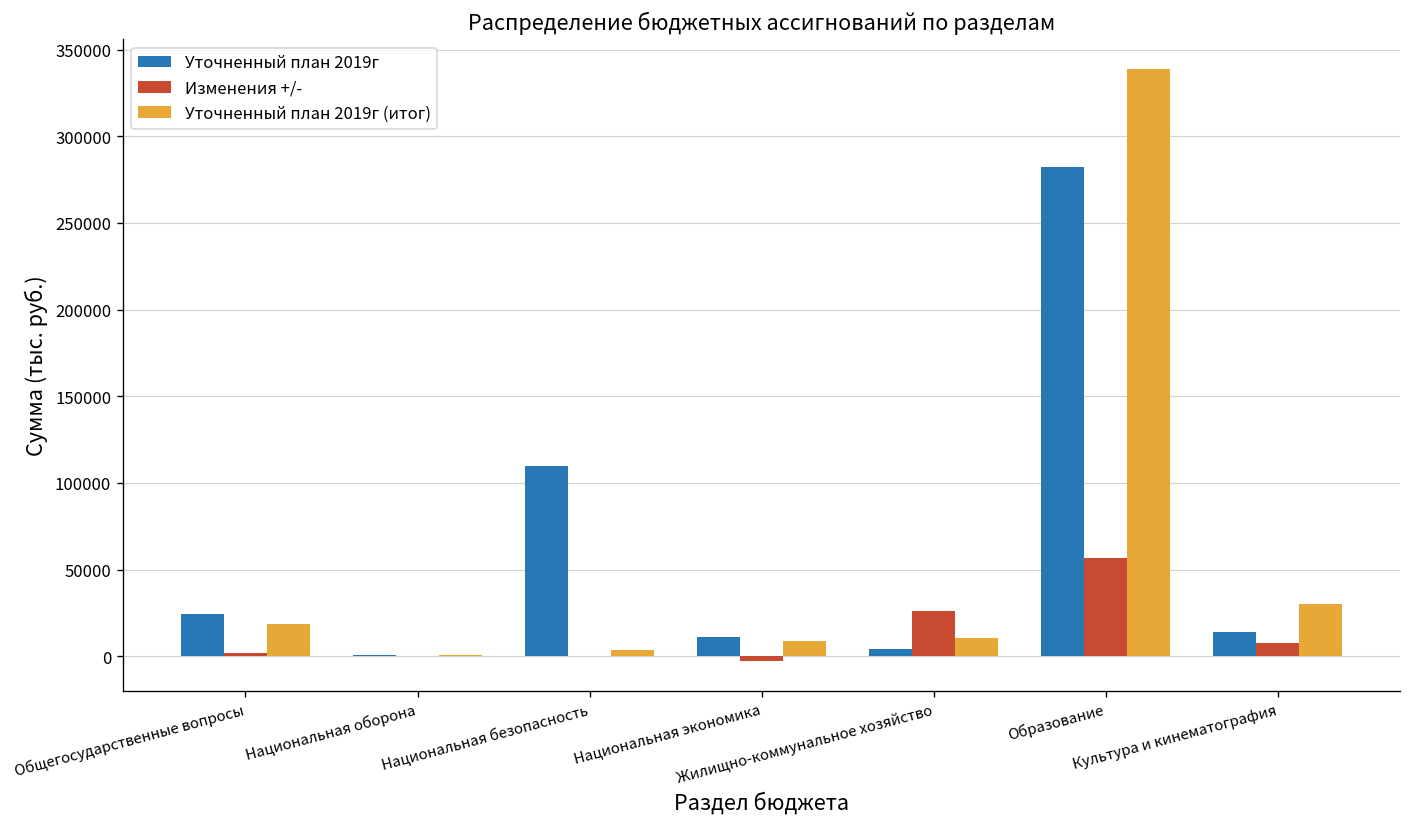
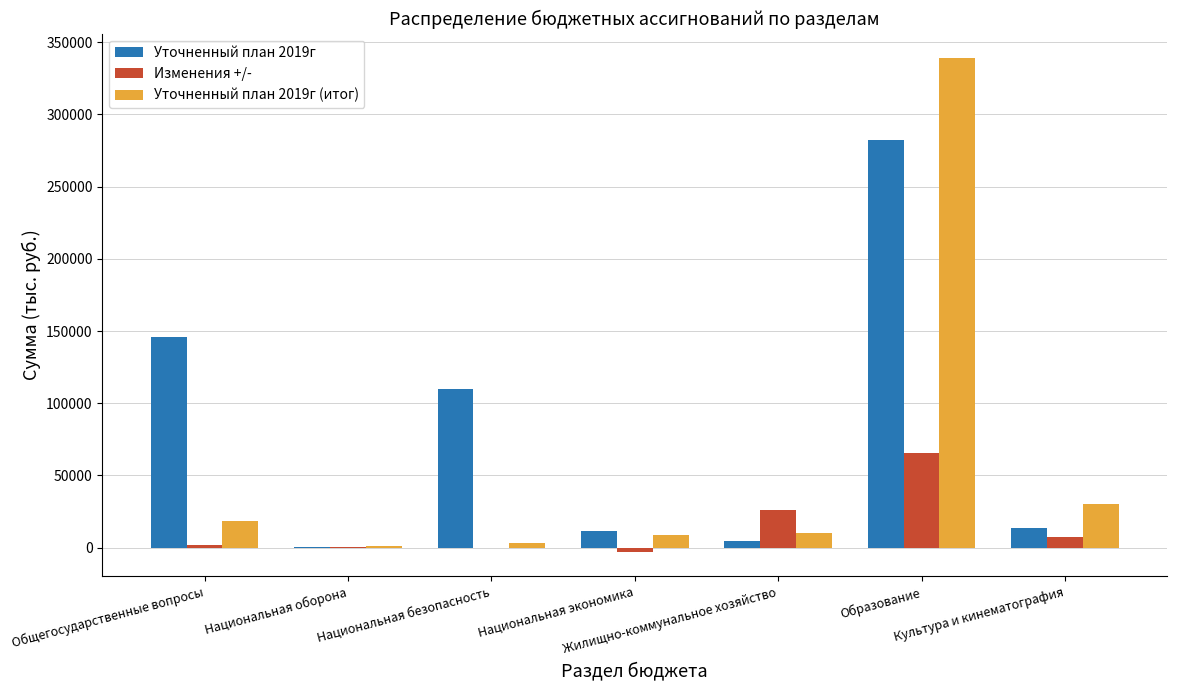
Уточненный план 2019г, Общегосударственные вопросы: 24000 -> 146000
Изменения +/-, Образование: 57000 -> 66000
